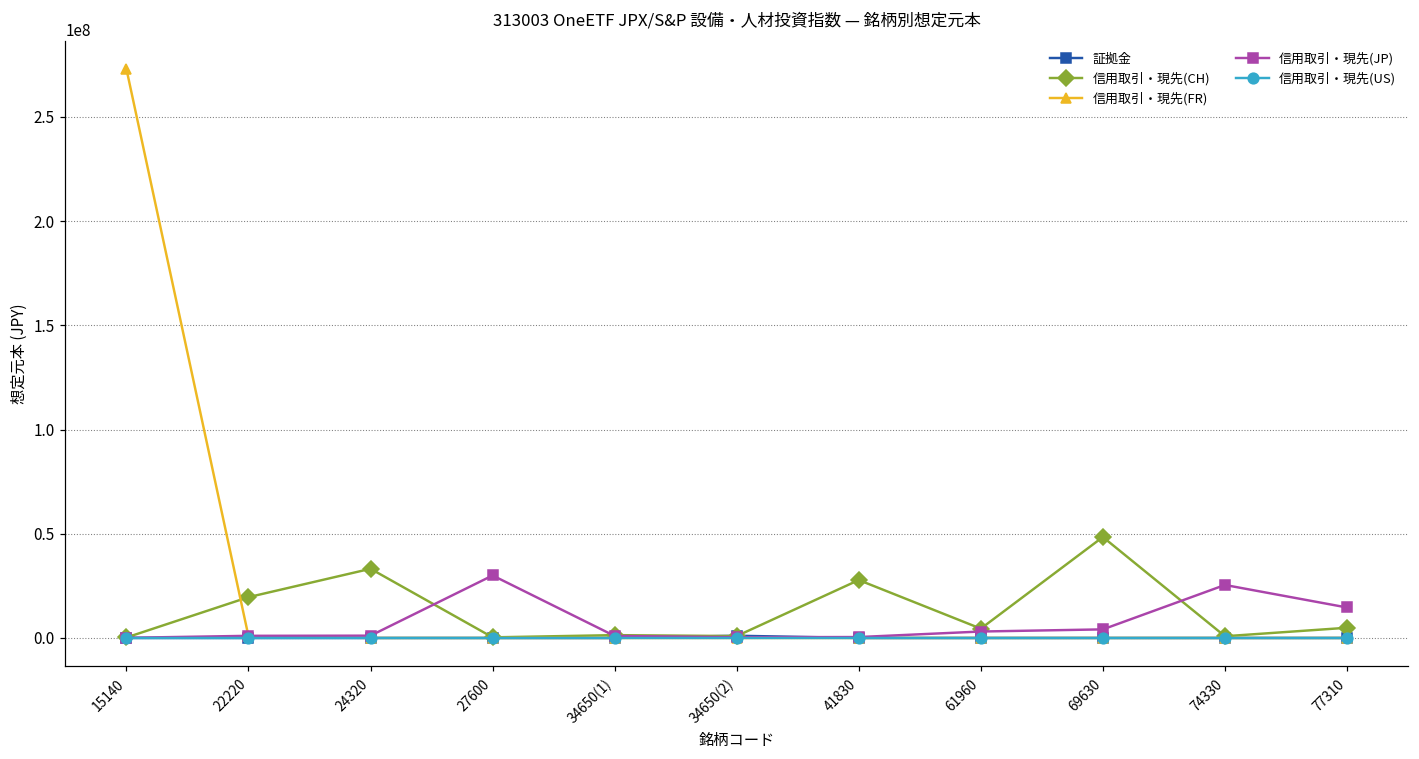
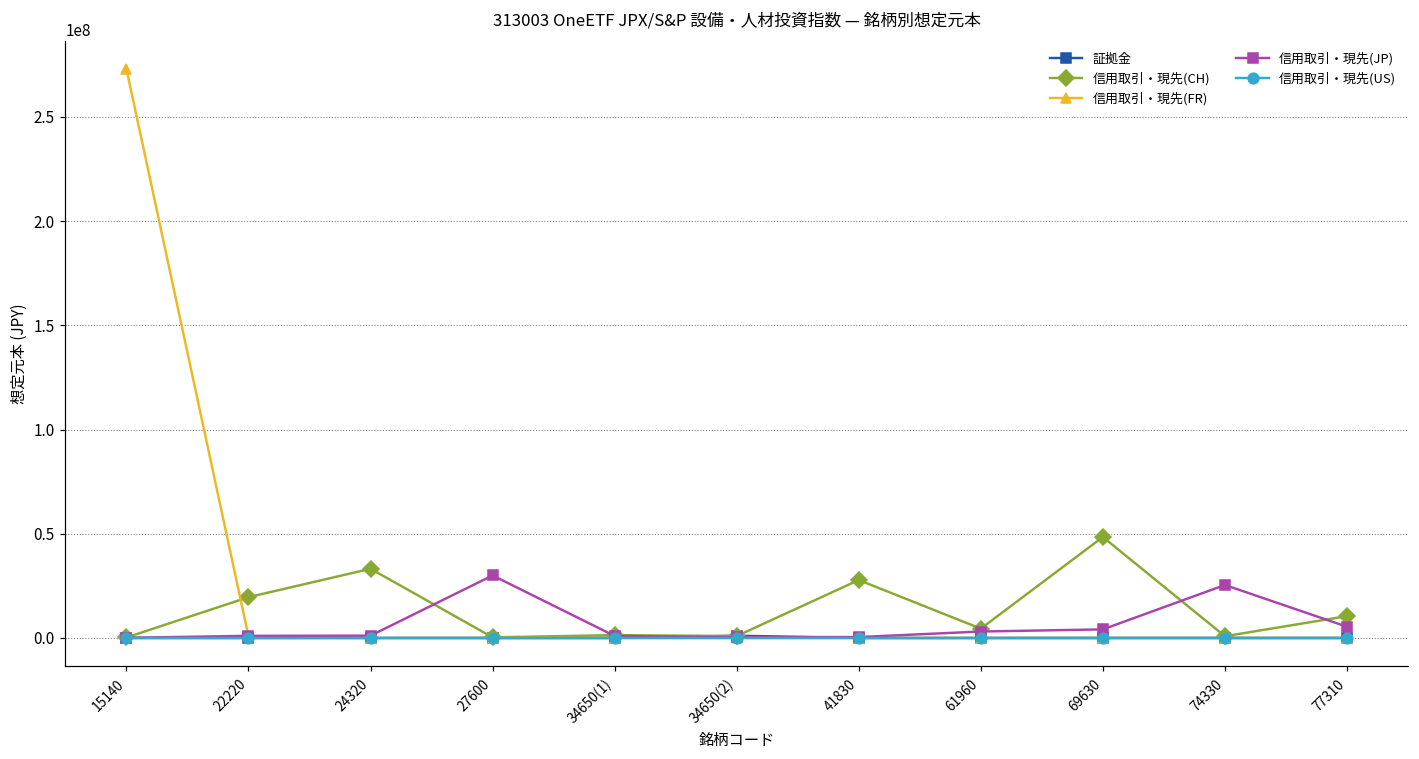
信用取引・現先(CH), 77310: 5000000 -> 10000000
信用取引・現先(JP), 77310: 15000000 -> 5000000
